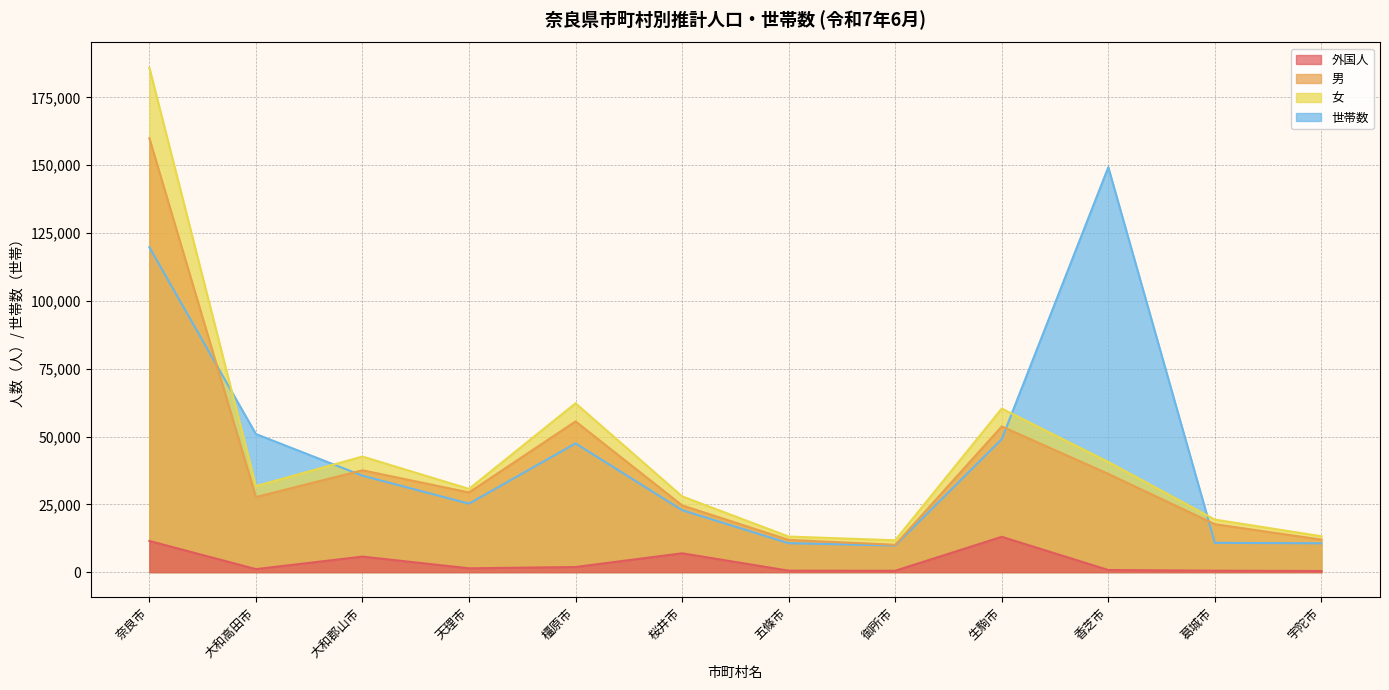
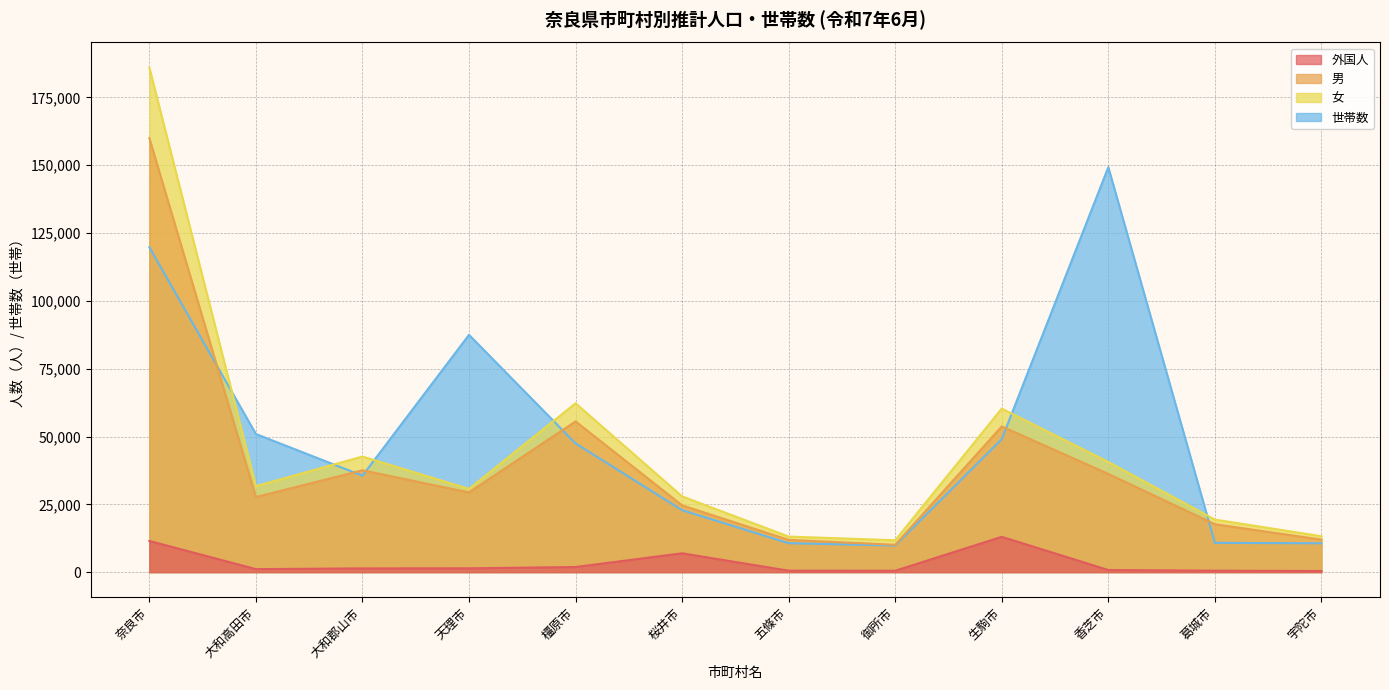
外国人, 大和郡山市: 6,000 -> 1,000
世帯数, 天理市: 25,000 -> 87,000
